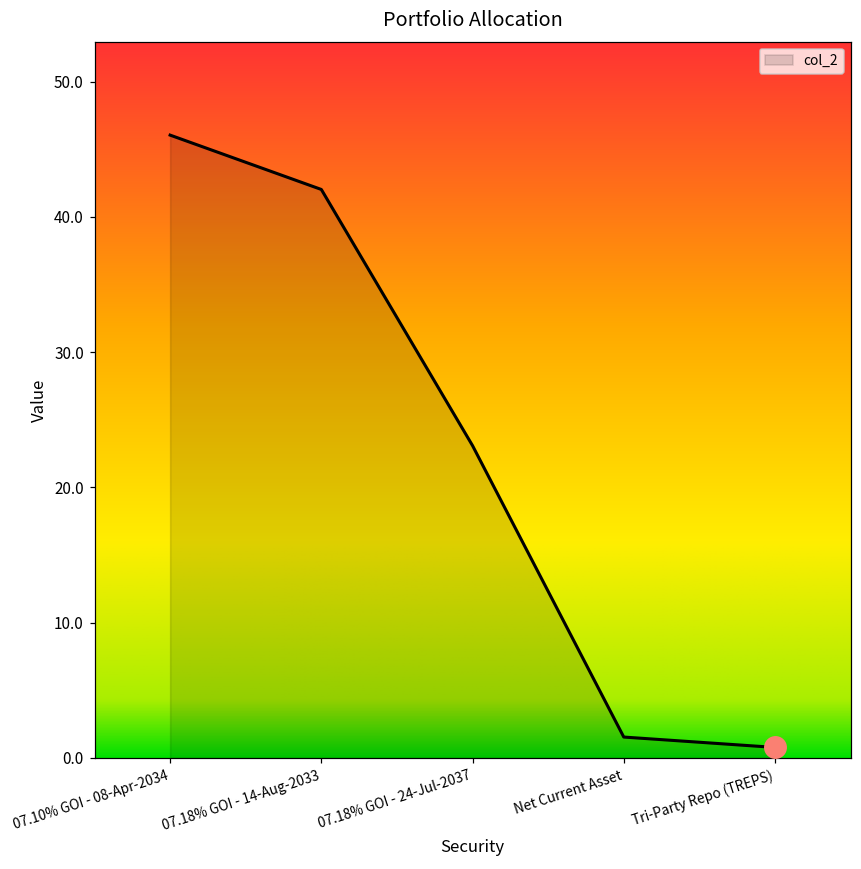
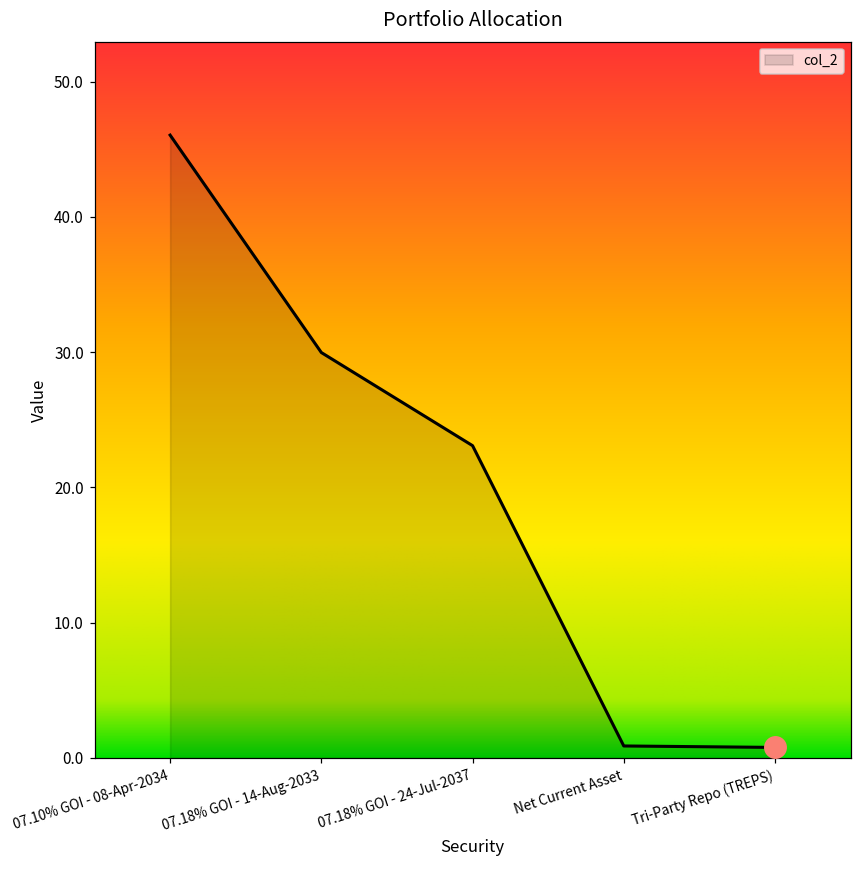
col_2, 07.18% GOI - 14-Aug-2033: 42.0 -> 30.0
col_2, Net Current Asset: 1.5 -> 0.9
